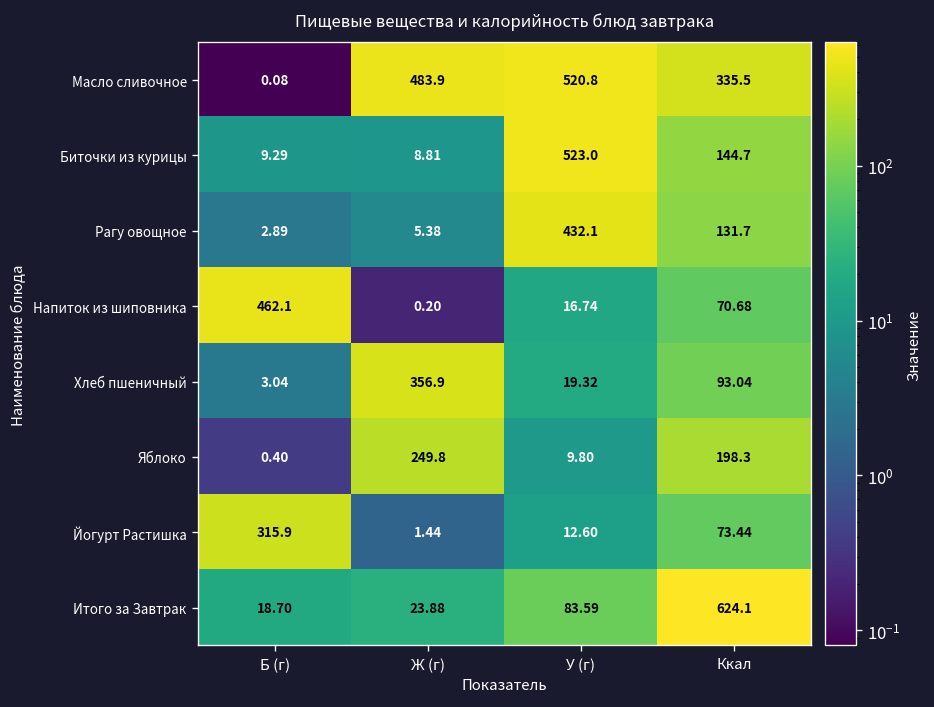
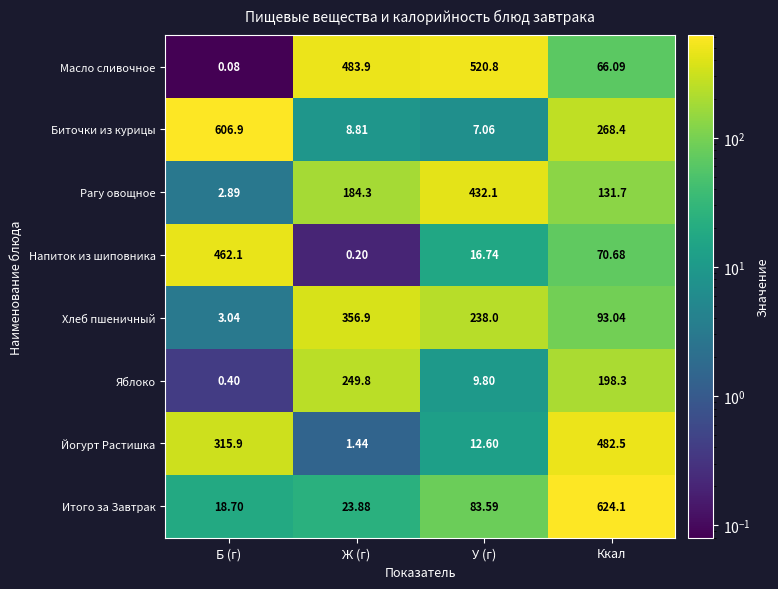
Масло сливочное, Ккал: 335.5 -> 66.09
Биточки из курицы, Б (г): 9.29 -> 606.9
Биточки из курицы, У (г): 523.0 -> 7.06
Биточки из курицы, Ккал: 144.7 -> 268.4
Рагу овощное, Ж (г): 5.38 -> 184.3
Хлеб пшеничный, У (г): 19.32 -> 238.0
Йогурт Растишка, Ккал: 73.44 -> 482.5
